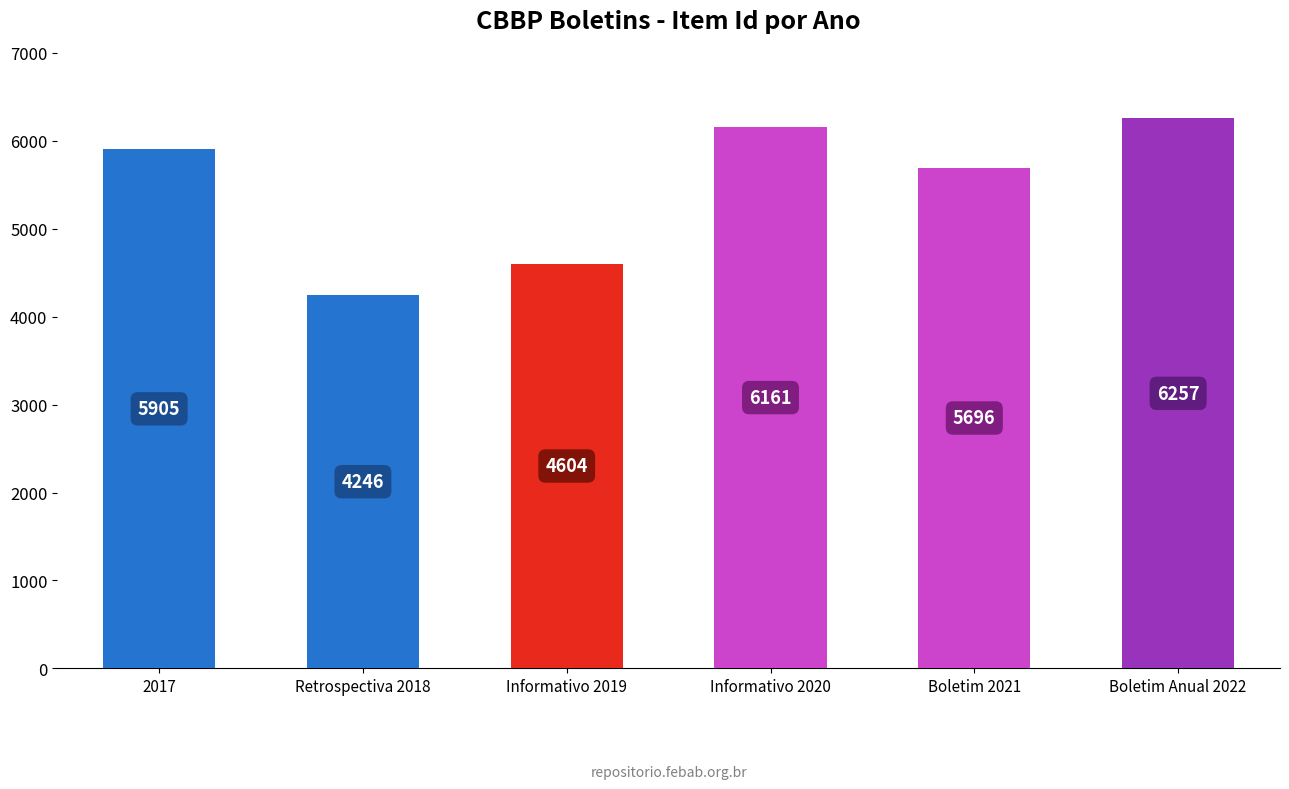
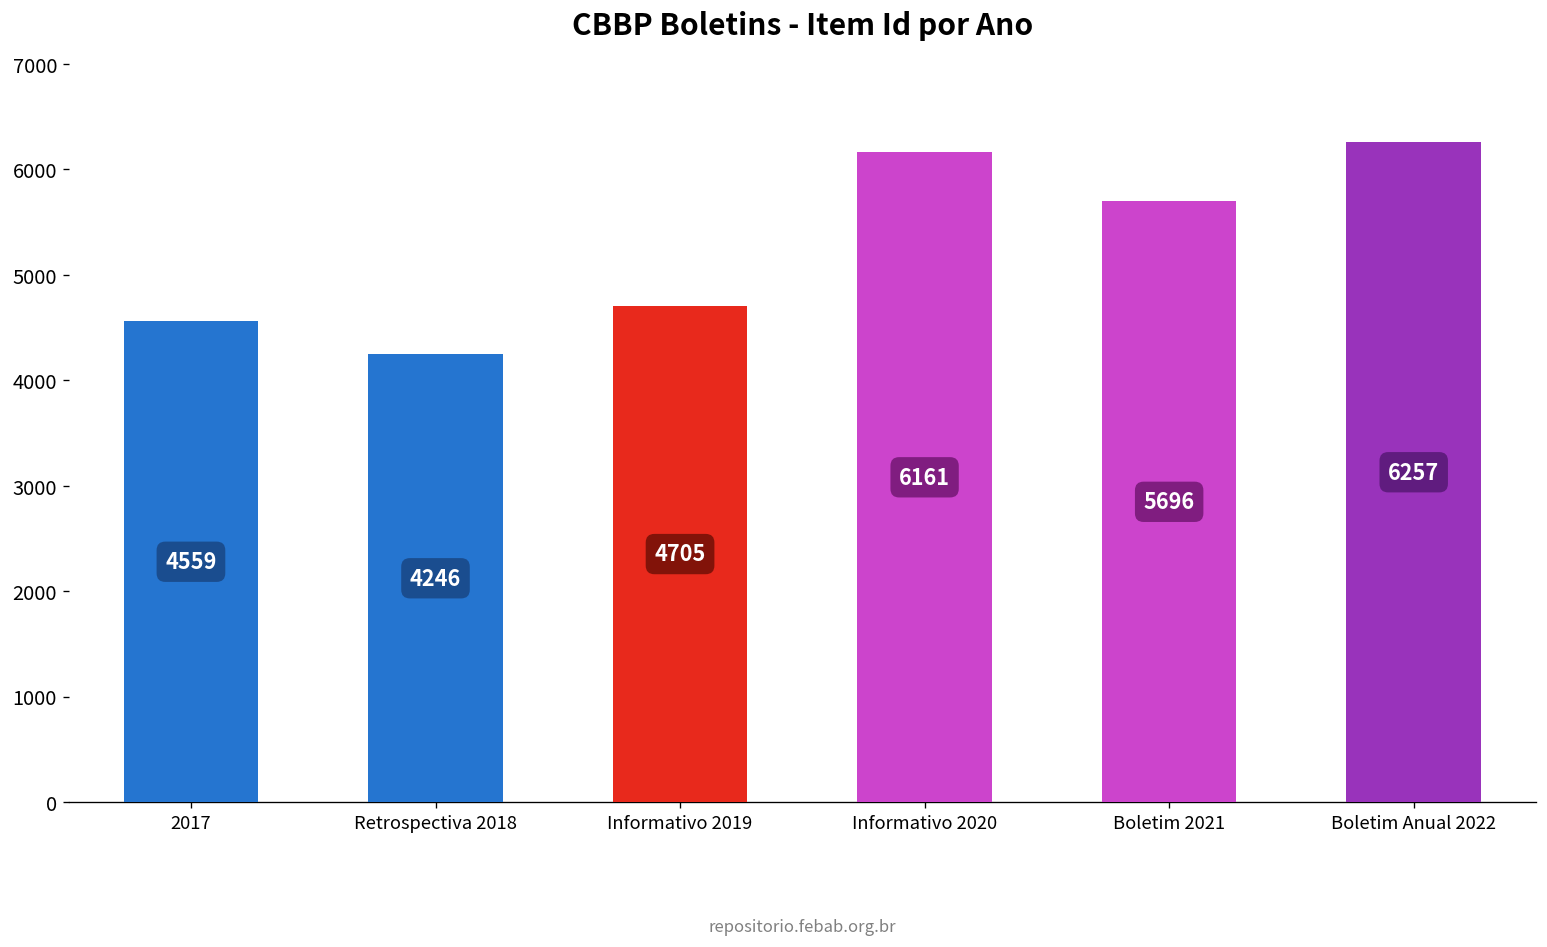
2017: 5905 -> 4559
Informativo 2019: 4604 -> 4705
